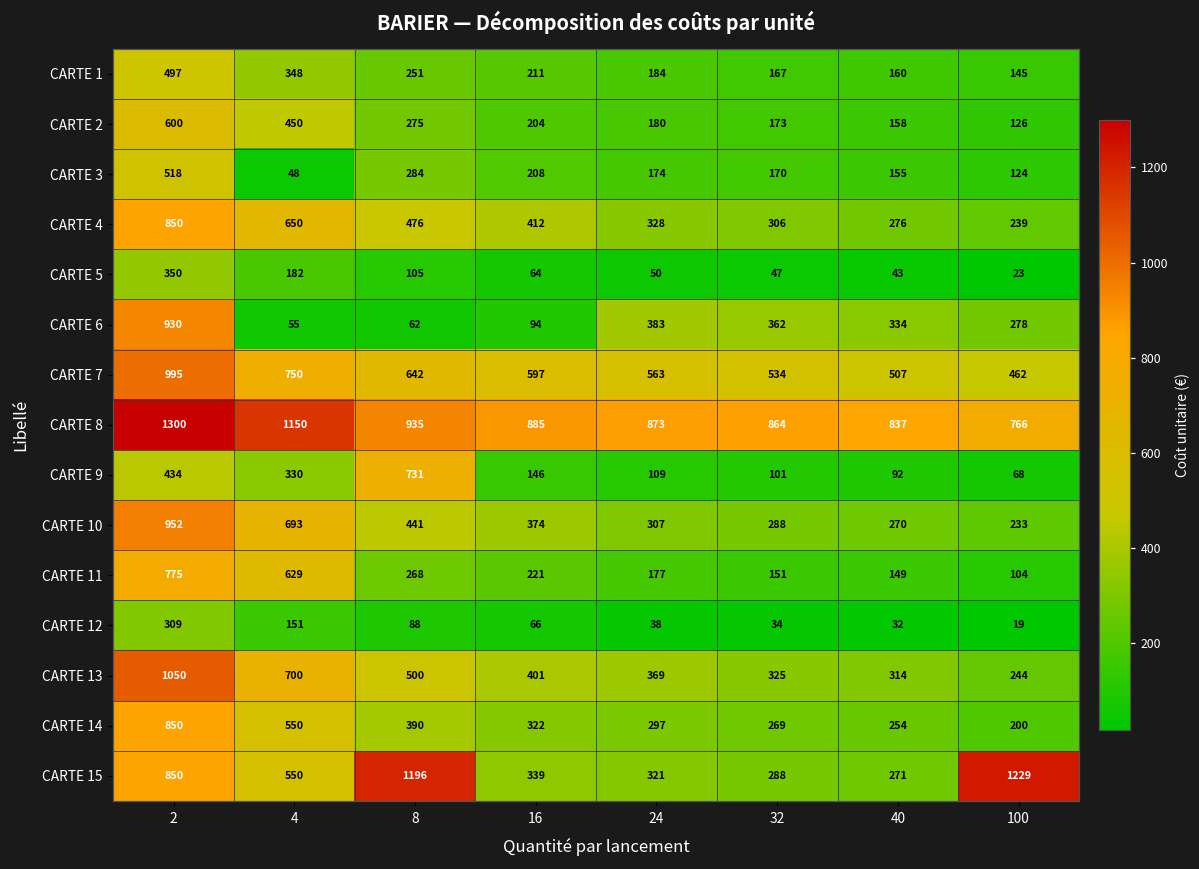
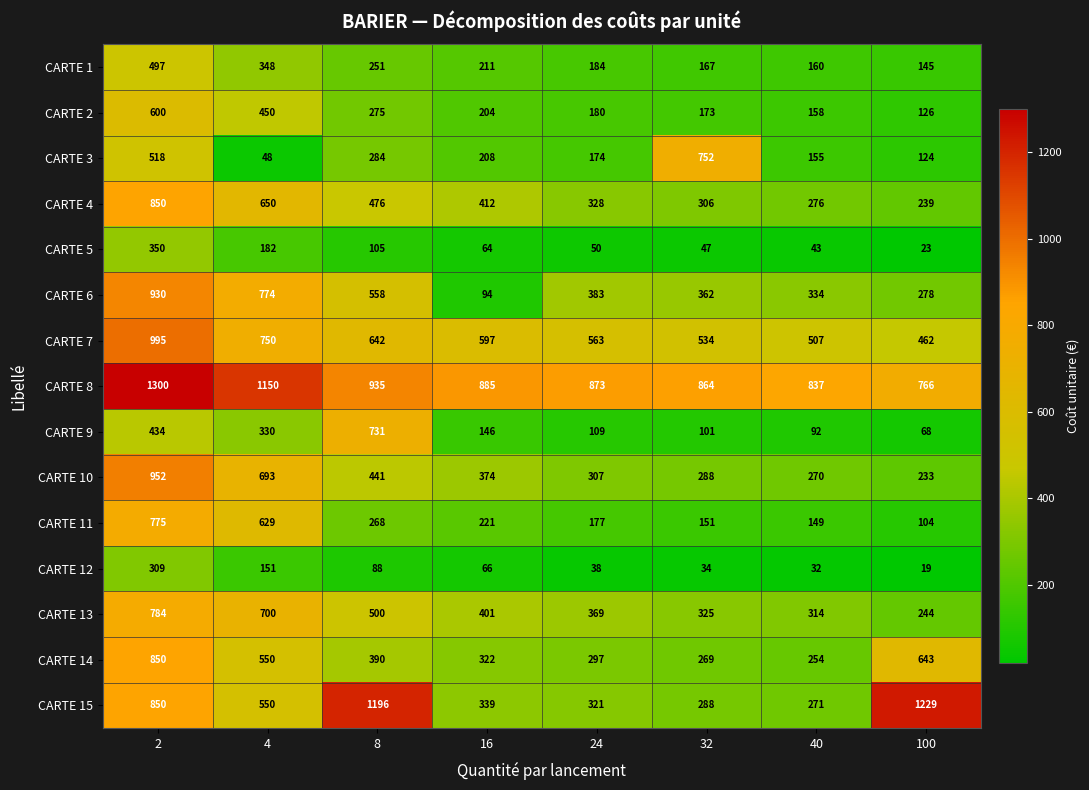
CARTE 3, 32: 170 -> 752
CARTE 6, 4: 55 -> 774
CARTE 6, 8: 62 -> 558
CARTE 13, 2: 1050 -> 784
CARTE 14, 100: 200 -> 643
